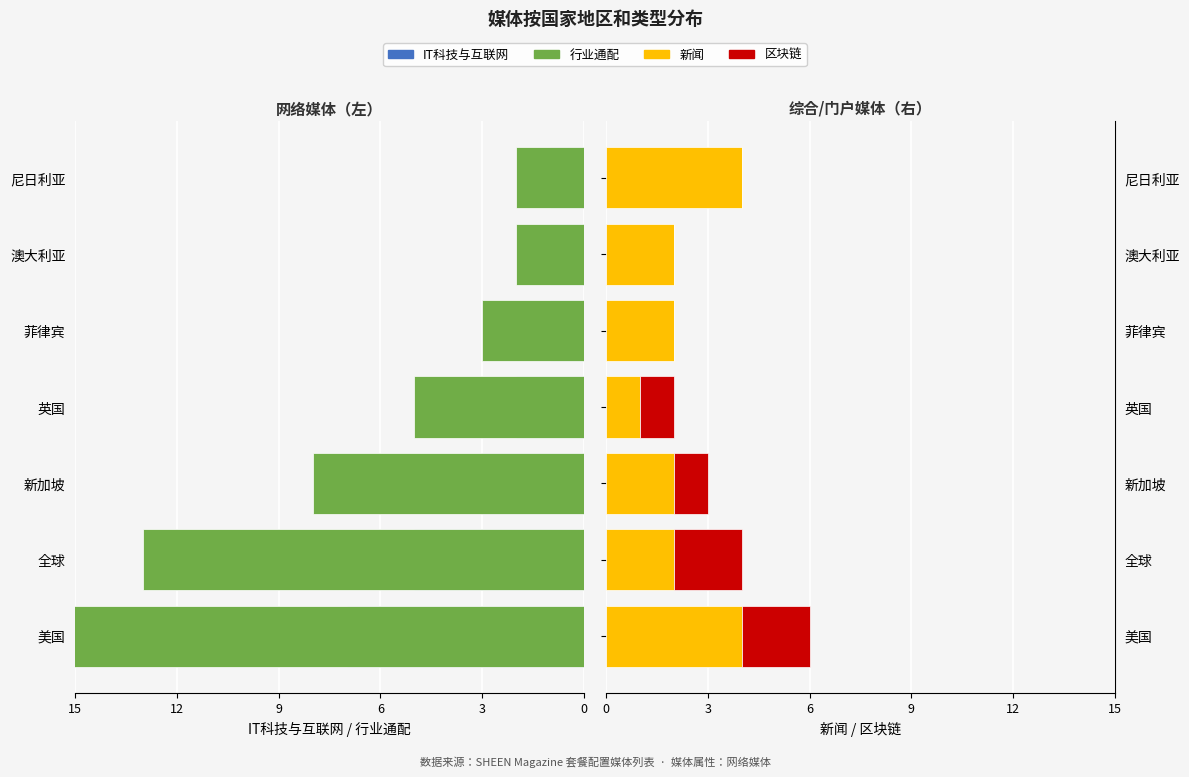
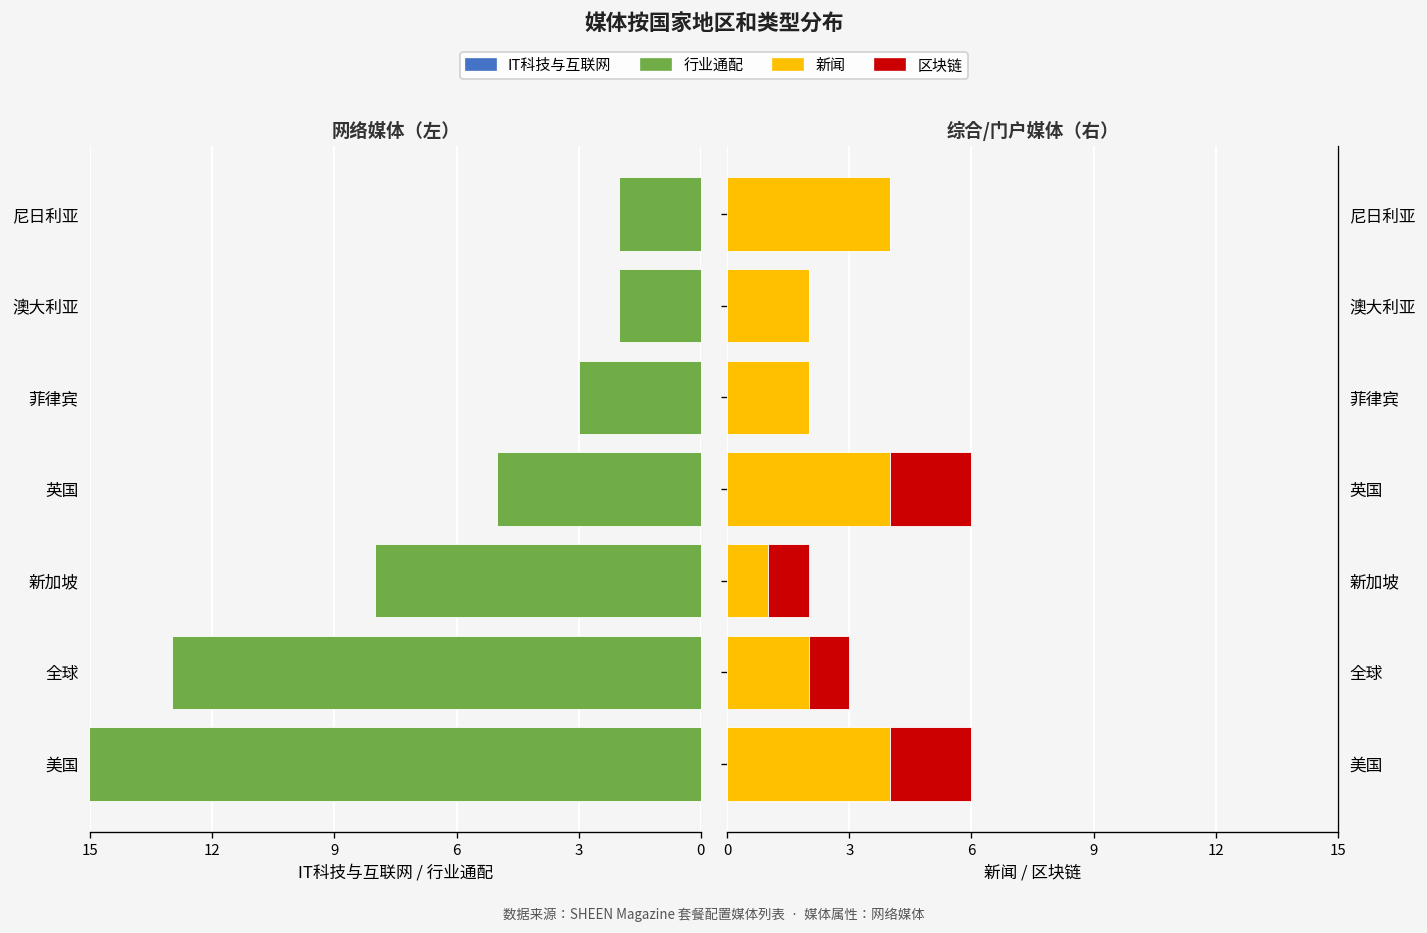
综合/门户媒体（右）, 新闻, 英国: 1 -> 4
综合/门户媒体（右）, 区块链, 英国: 1 -> 2
综合/门户媒体（右）, 新闻, 新加坡: 2 -> 1
综合/门户媒体（右）, 区块链, 全球: 2 -> 1
